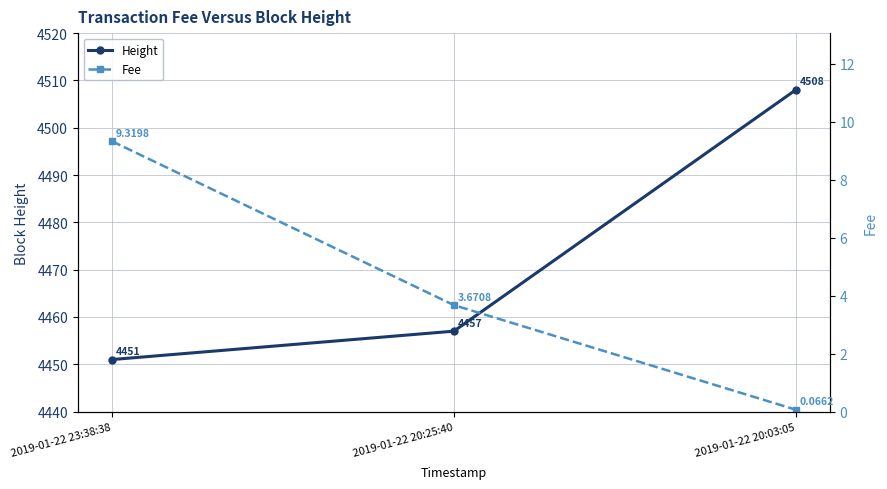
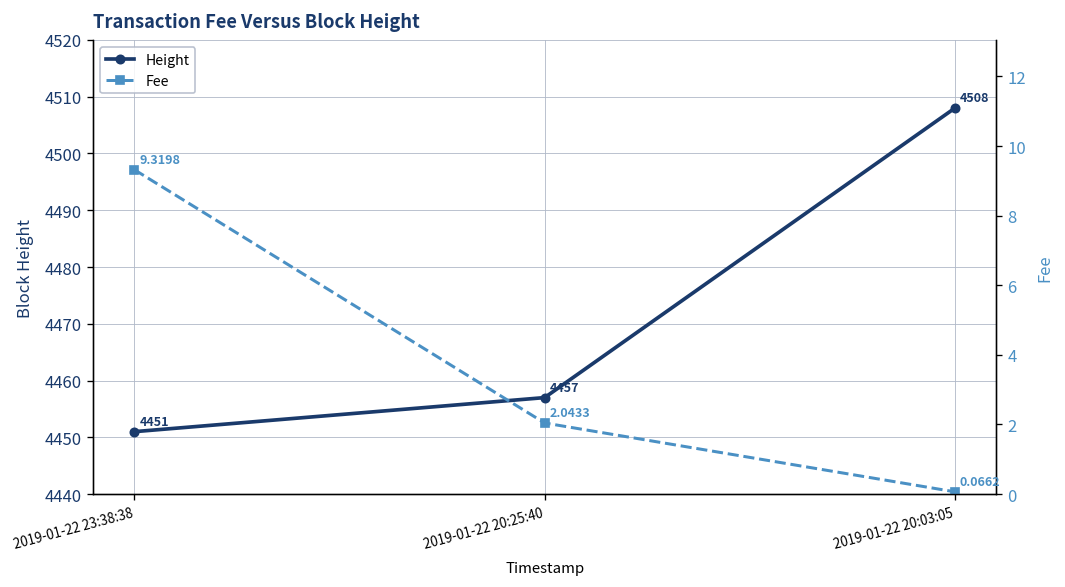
Fee, 2019-01-22 20:25:40: 3.6708 -> 2.0433
